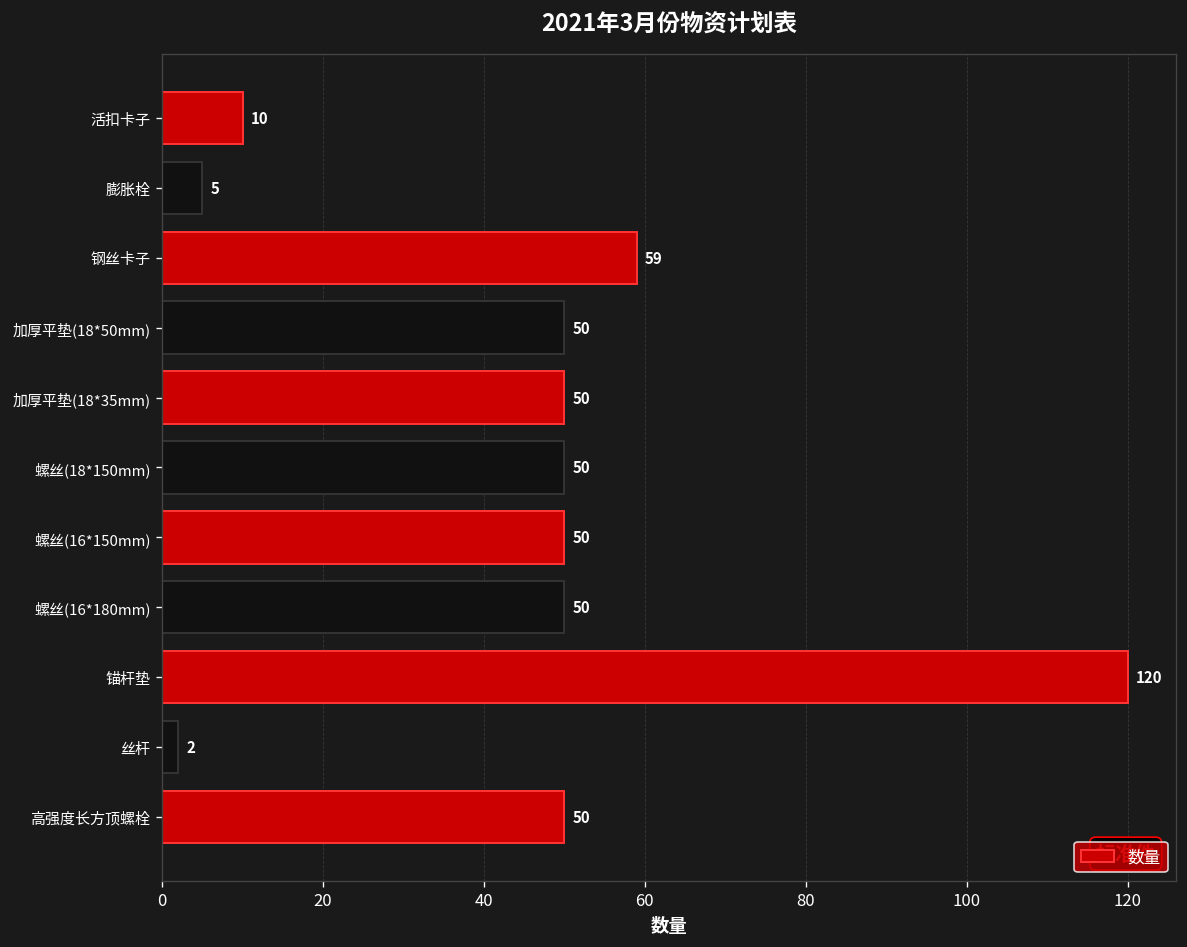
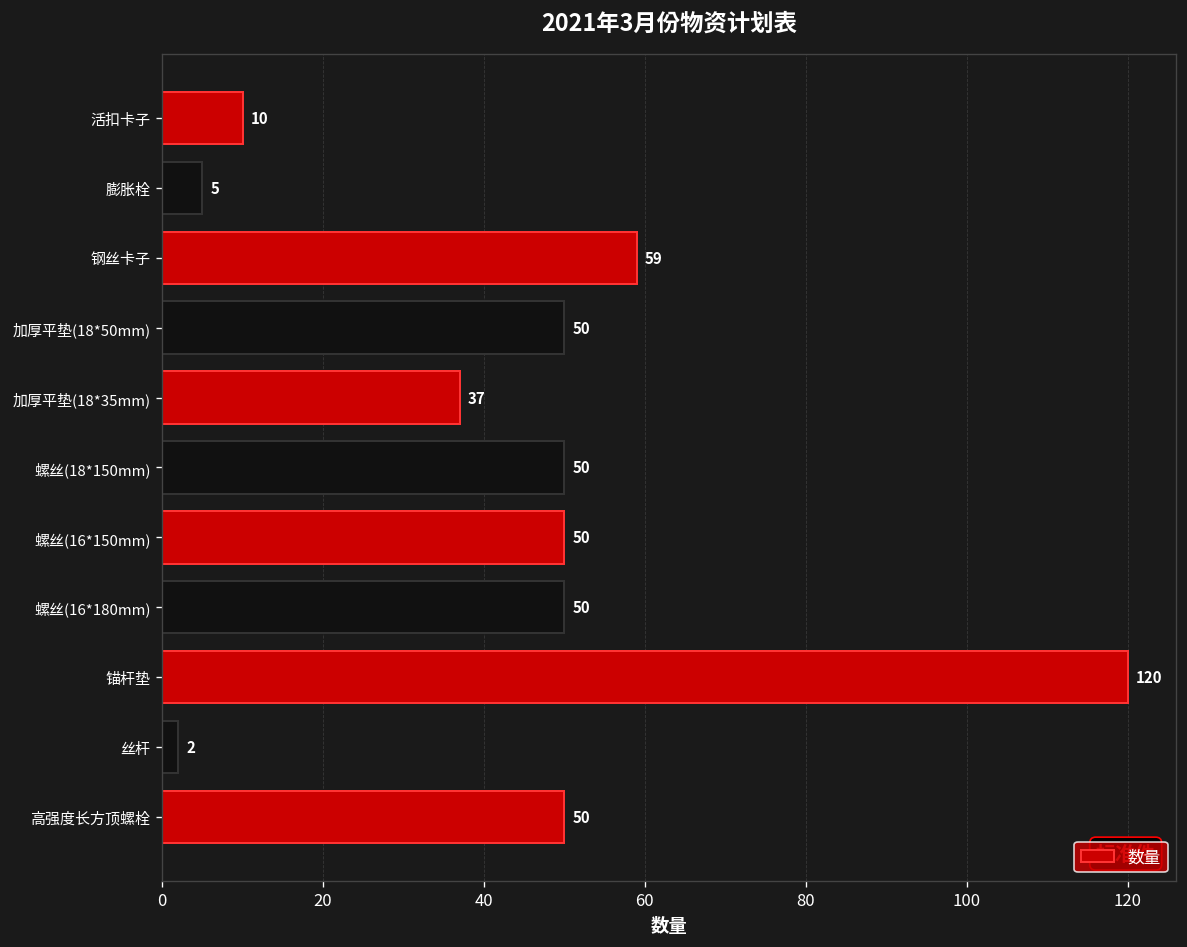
加厚平垫(18*35mm): 50 -> 37
